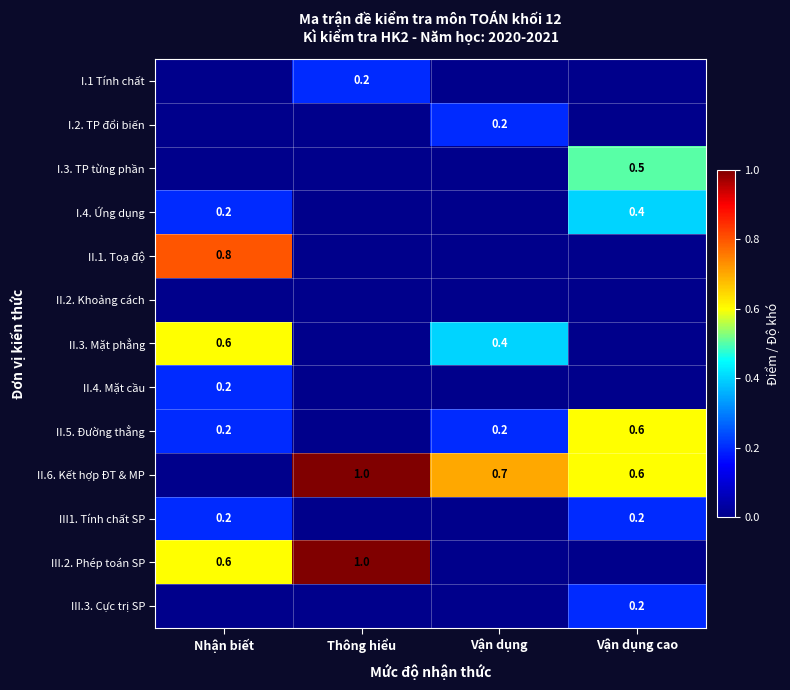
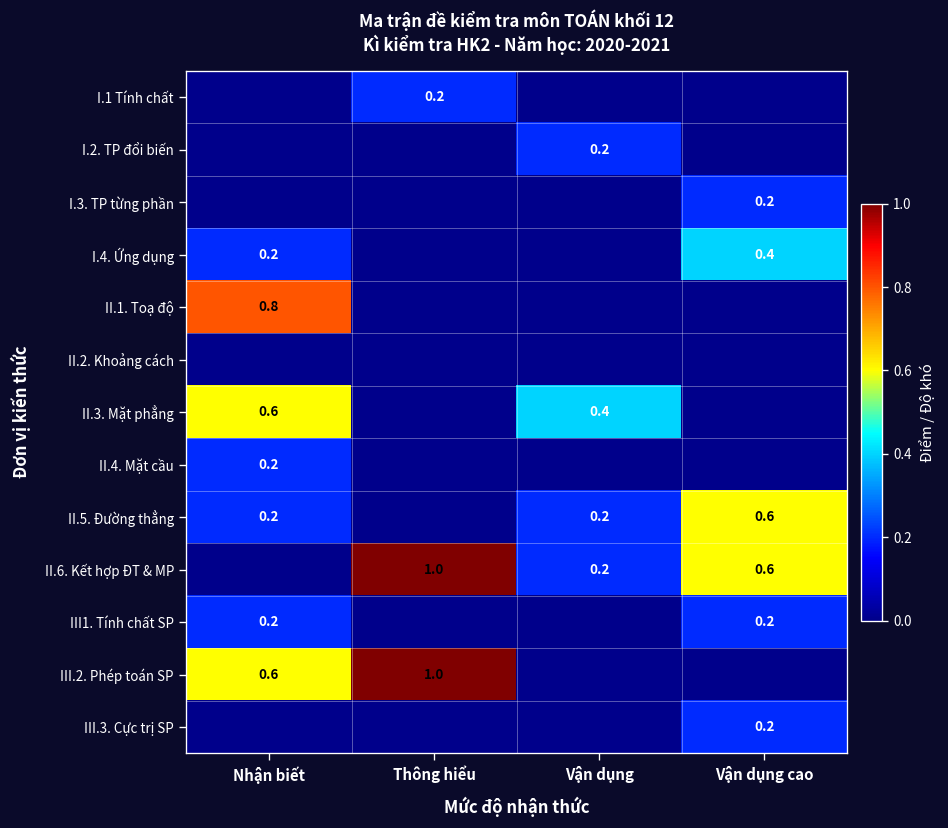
I.3. TP từng phần, Vận dụng cao: 0.5 -> 0.2
II.6. Kết hợp ĐT & MP, Vận dụng: 0.7 -> 0.2
